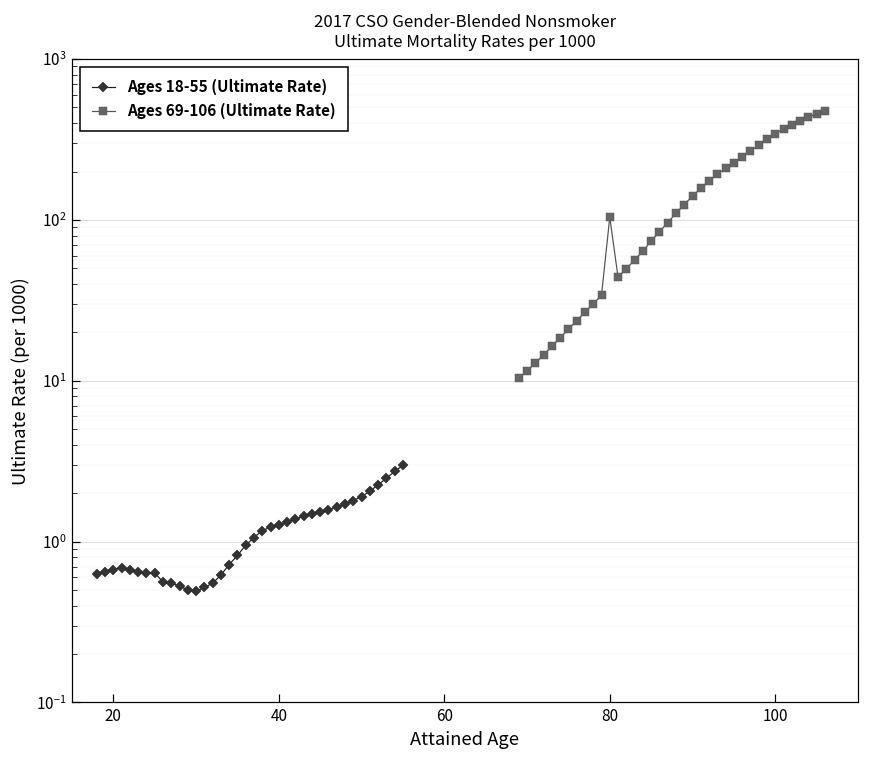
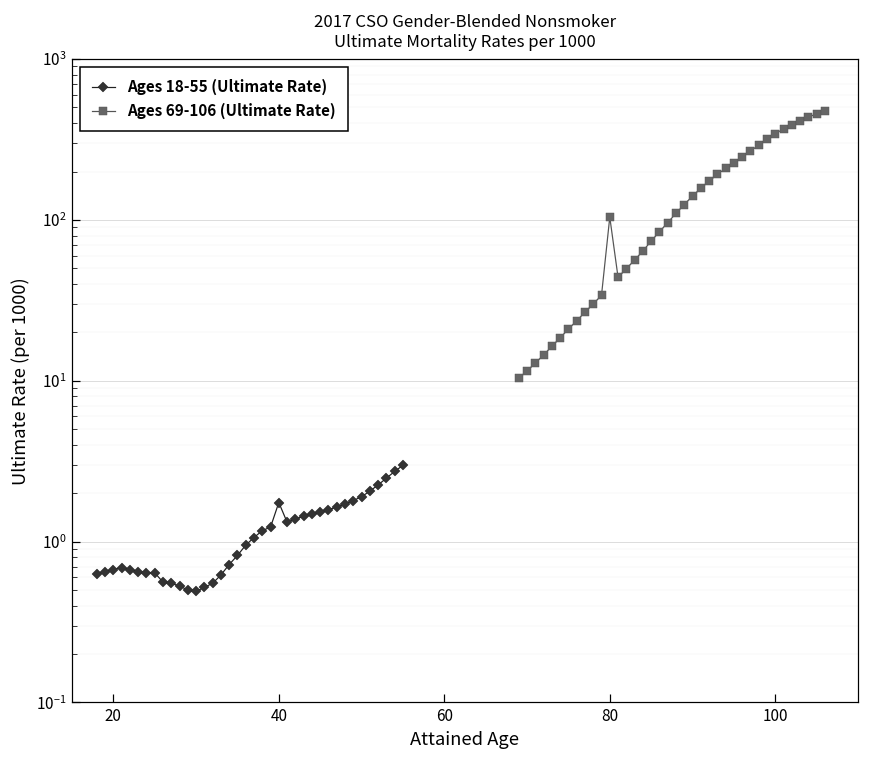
Ages 18-55 (Ultimate Rate), 40: 1.3 -> 1.8
